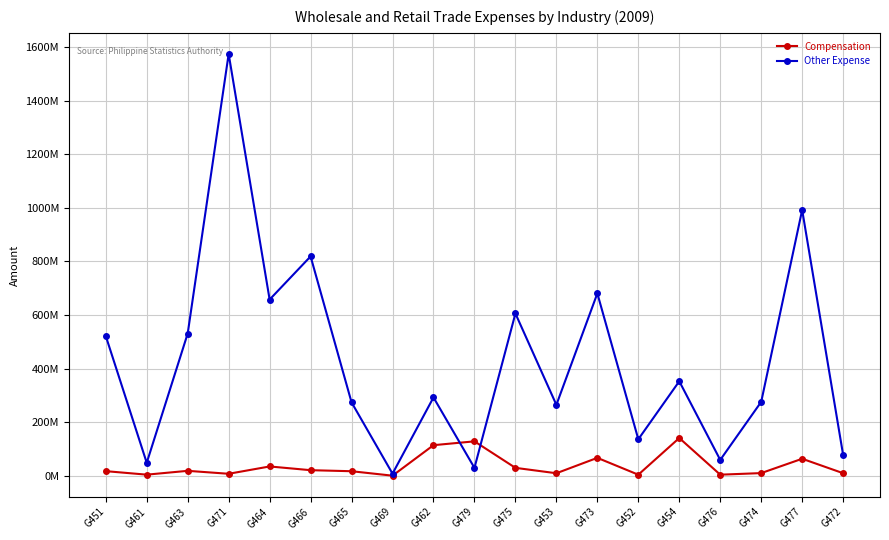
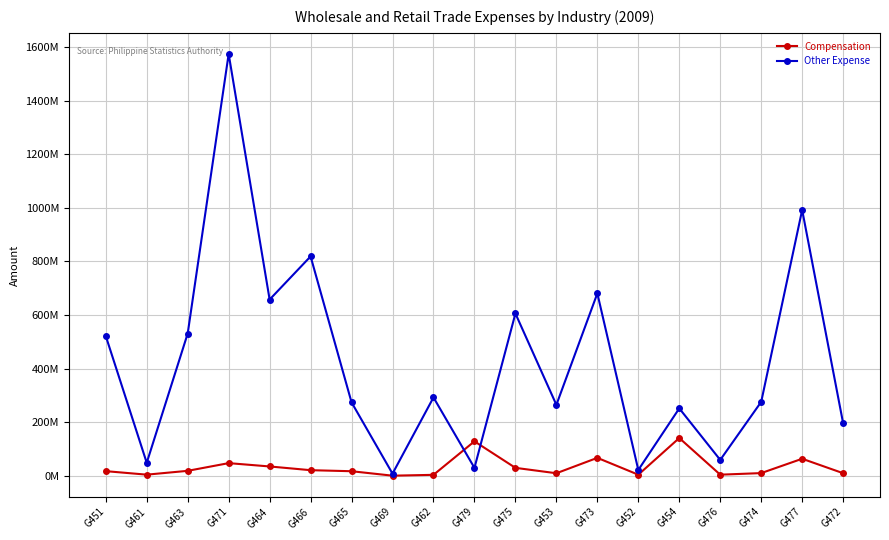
Compensation, G471: 10000000 -> 50000000
Compensation, G462: 110000000 -> 0
Other Expense, G452: 140000000 -> 20000000
Other Expense, G454: 350000000 -> 250000000
Other Expense, G472: 80000000 -> 200000000
